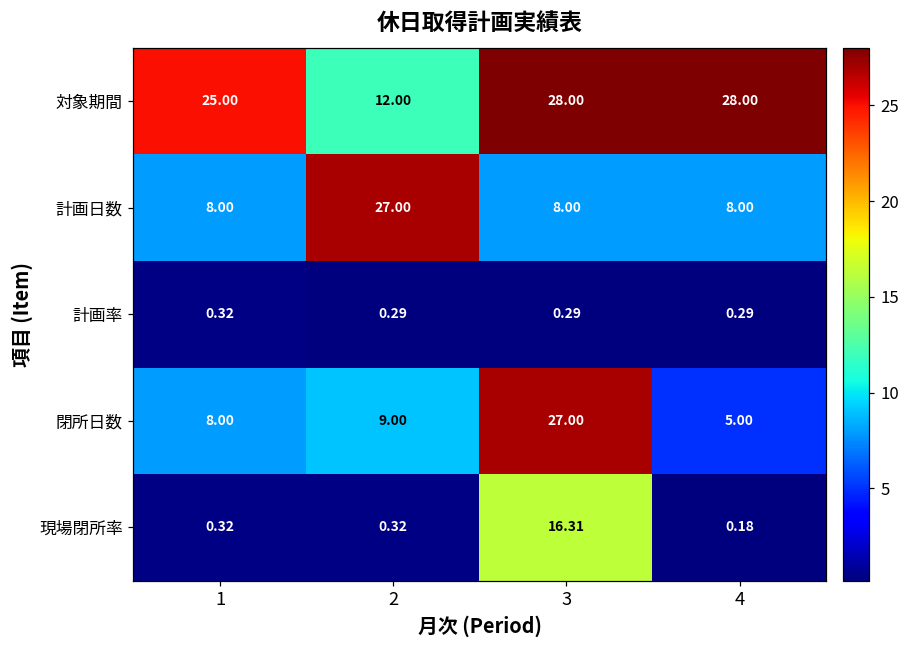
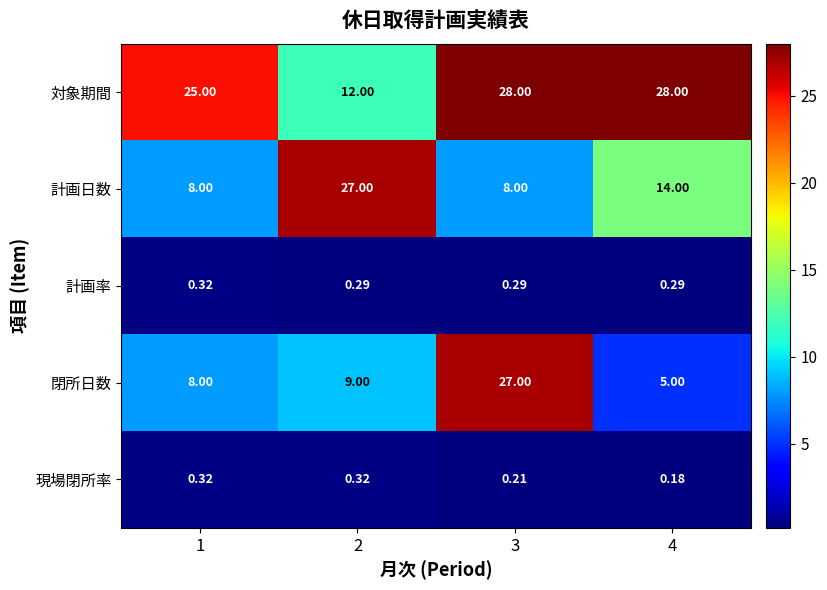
計画日数, 4: 8.00 -> 14.00
現場閉所率, 3: 16.31 -> 0.21
